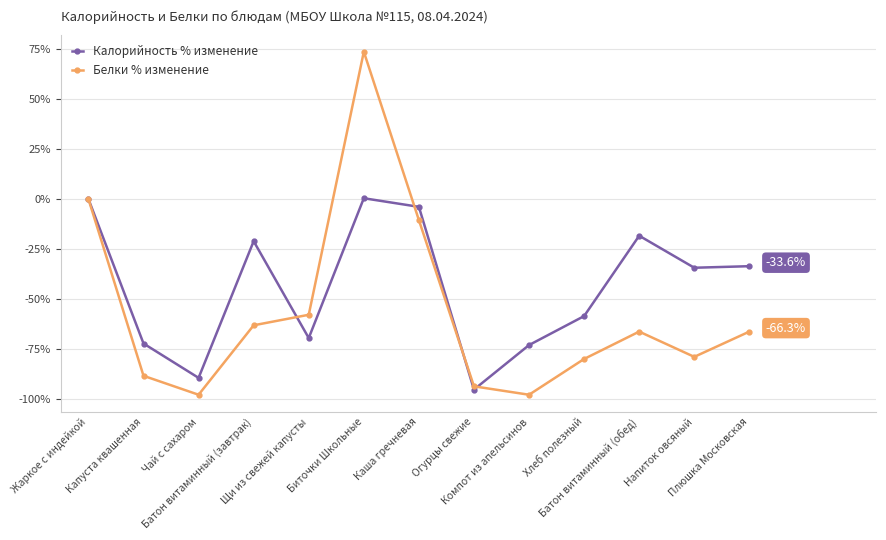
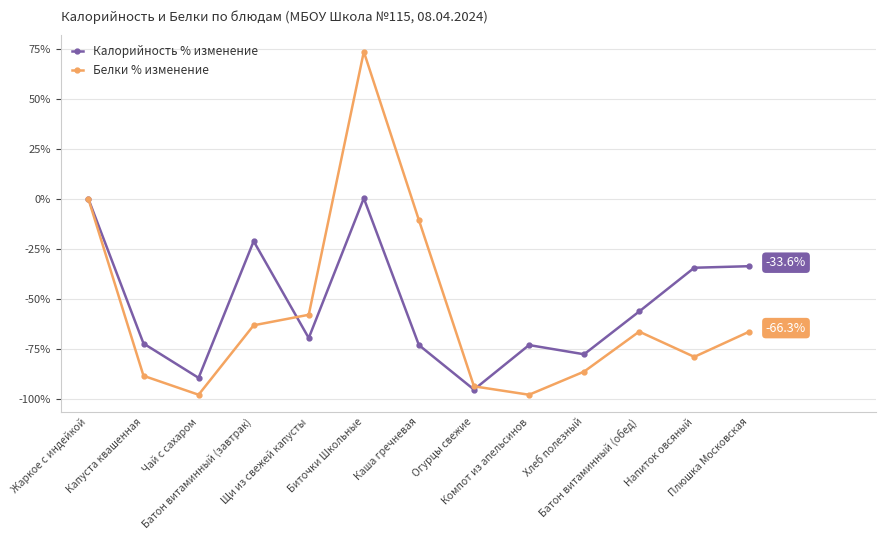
Калорийность % изменение, Каша гречневая: -4% -> -73%
Калорийность % изменение, Хлеб полезный: -59% -> -78%
Белки % изменение, Хлеб полезный: -80% -> -86%
Калорийность % изменение, Батон витаминный (обед): -18% -> -56%
